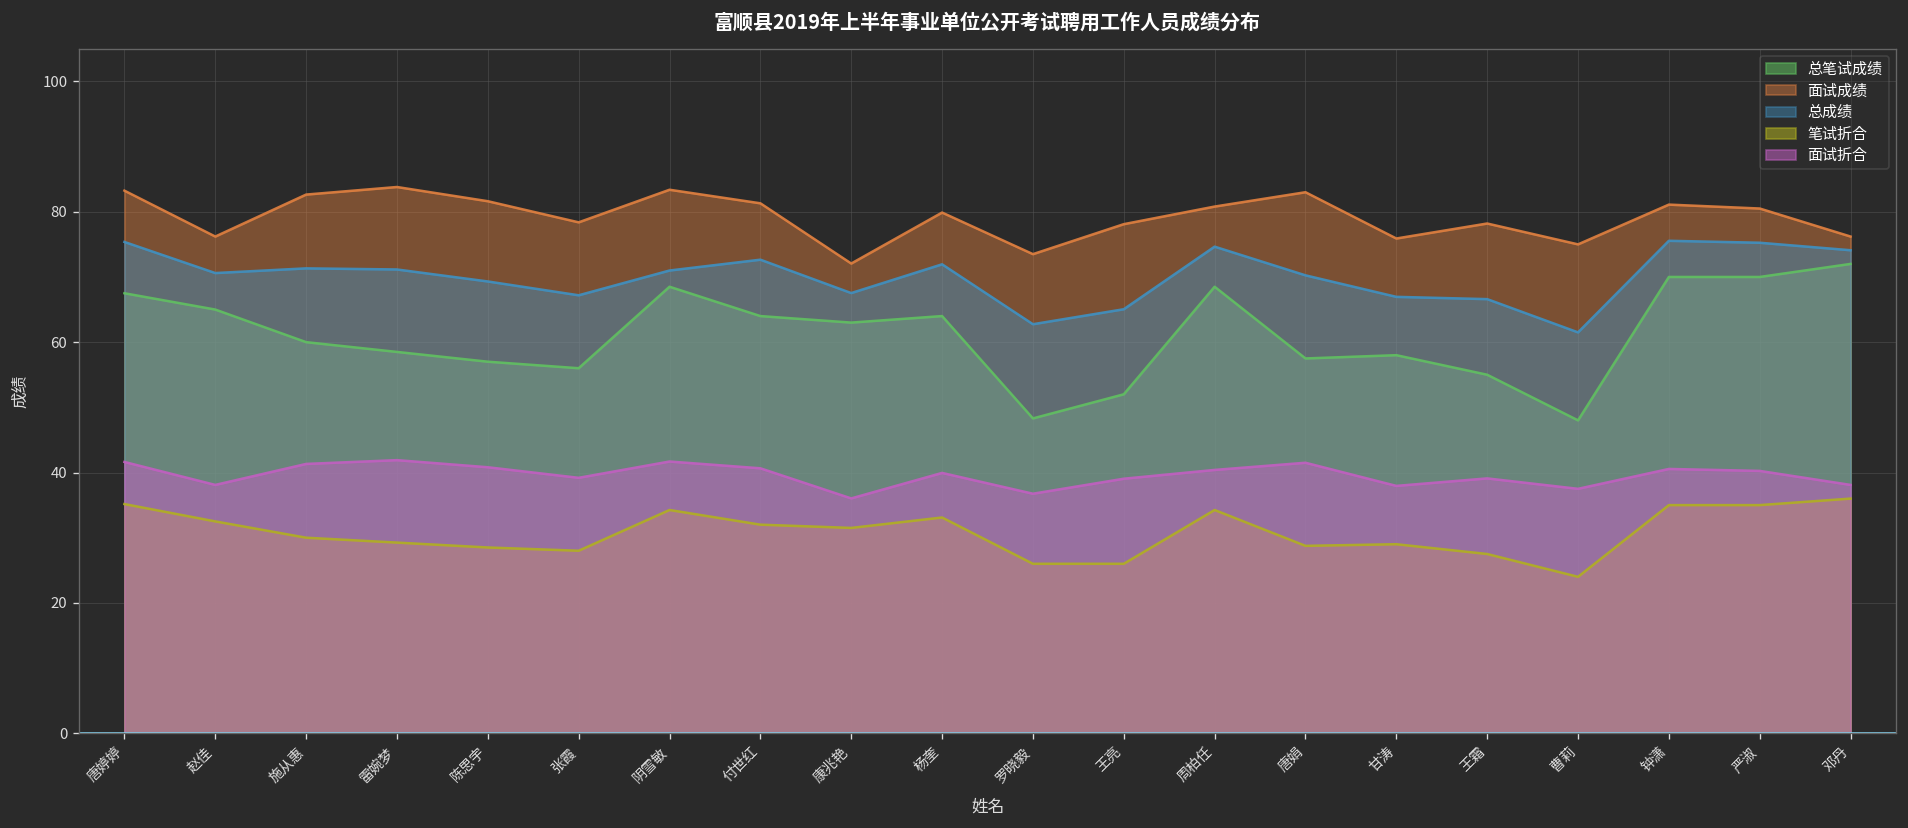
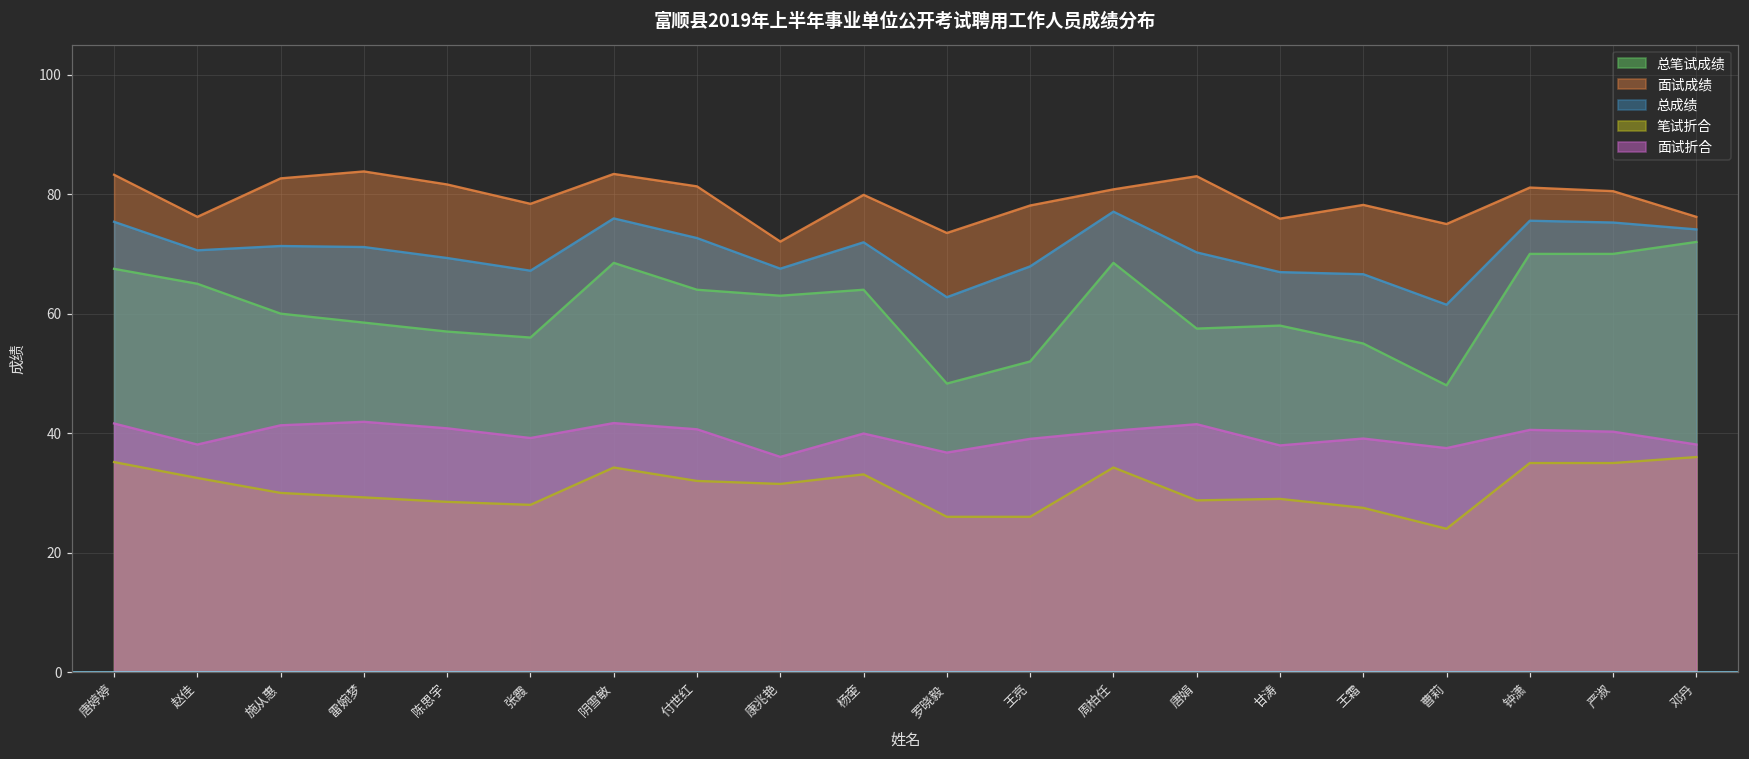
总成绩, 阴雪敏: 71 -> 76
总成绩, 王亮: 65 -> 68
总成绩, 周柏任: 75 -> 77
